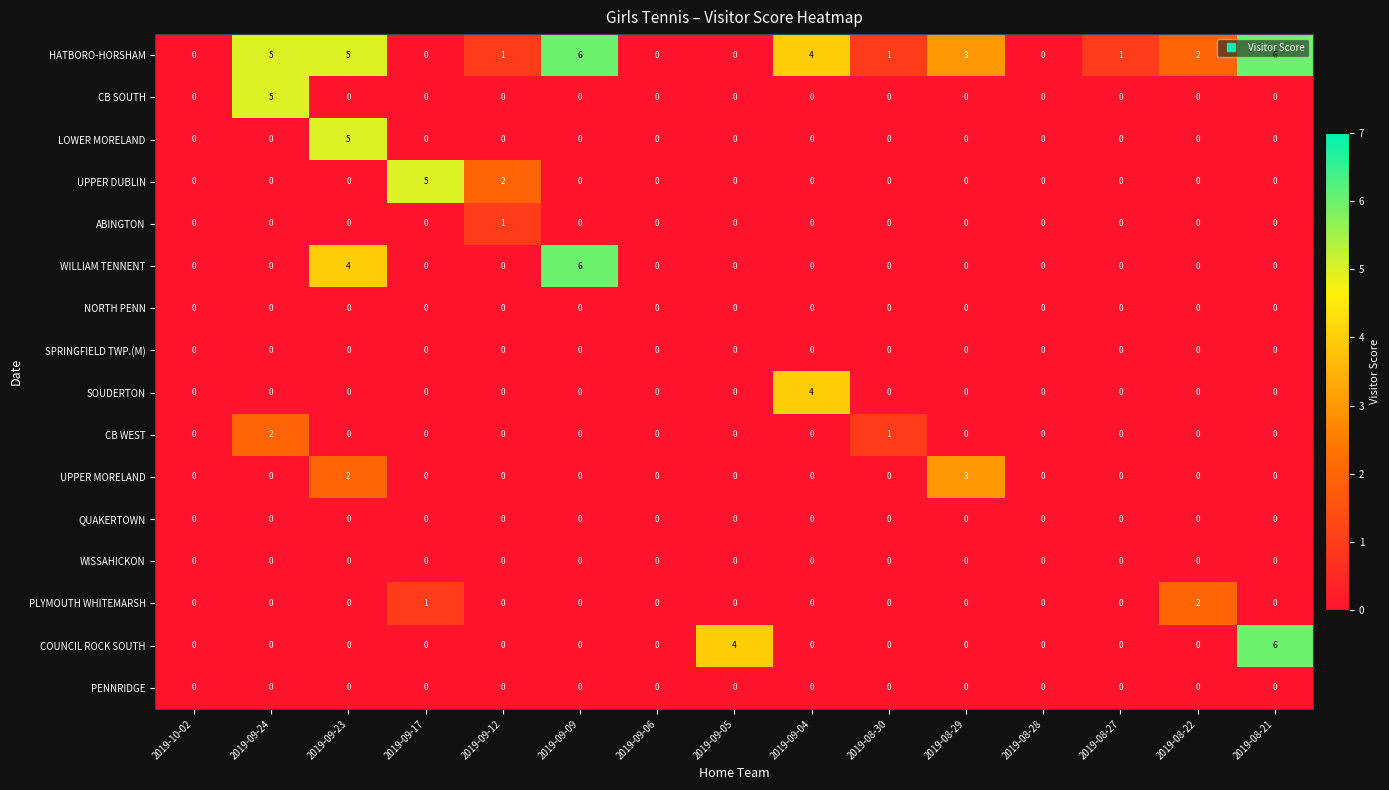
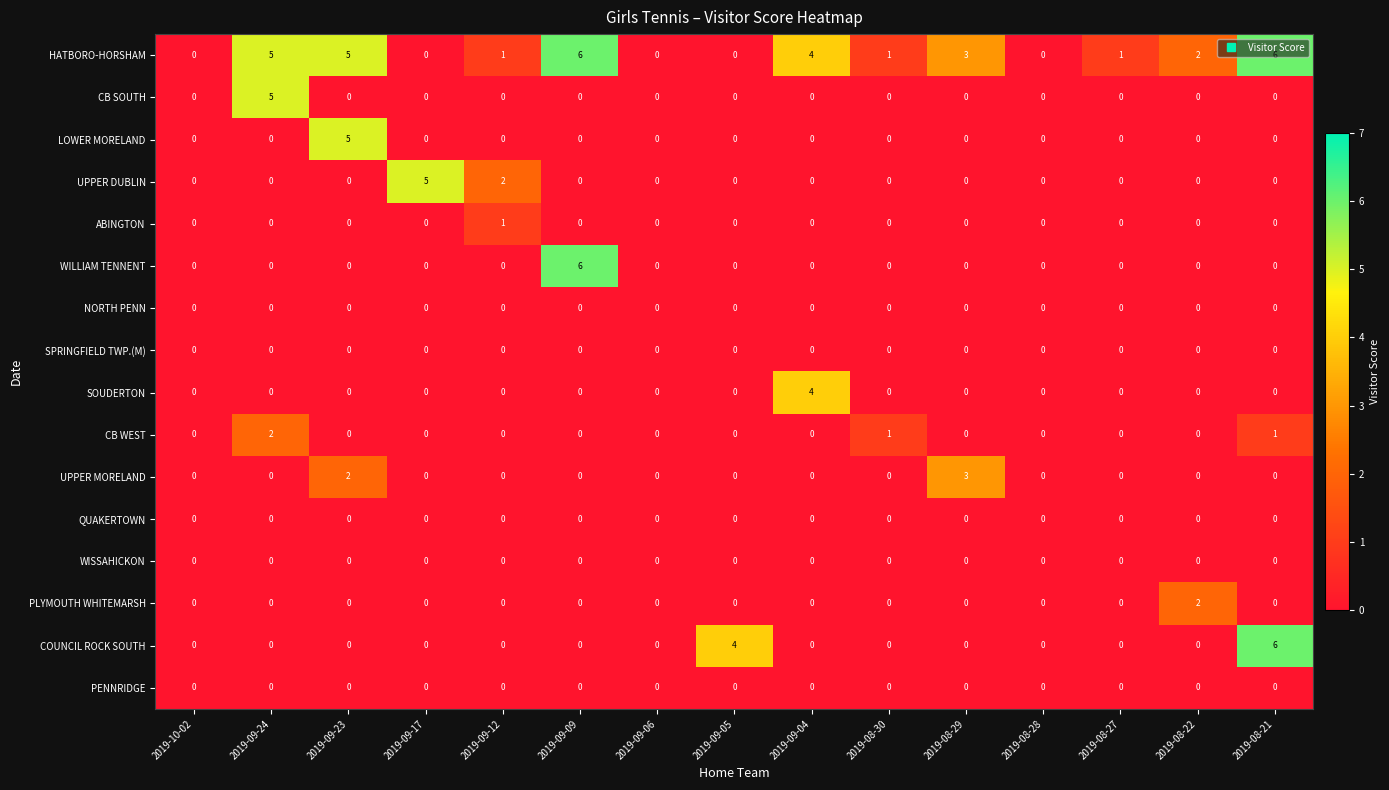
WILLIAM TENNENT, 2019-09-23: 4 -> 0
CB WEST, 2019-08-21: 0 -> 1
PLYMOUTH WHITEMARSH, 2019-09-17: 1 -> 0
